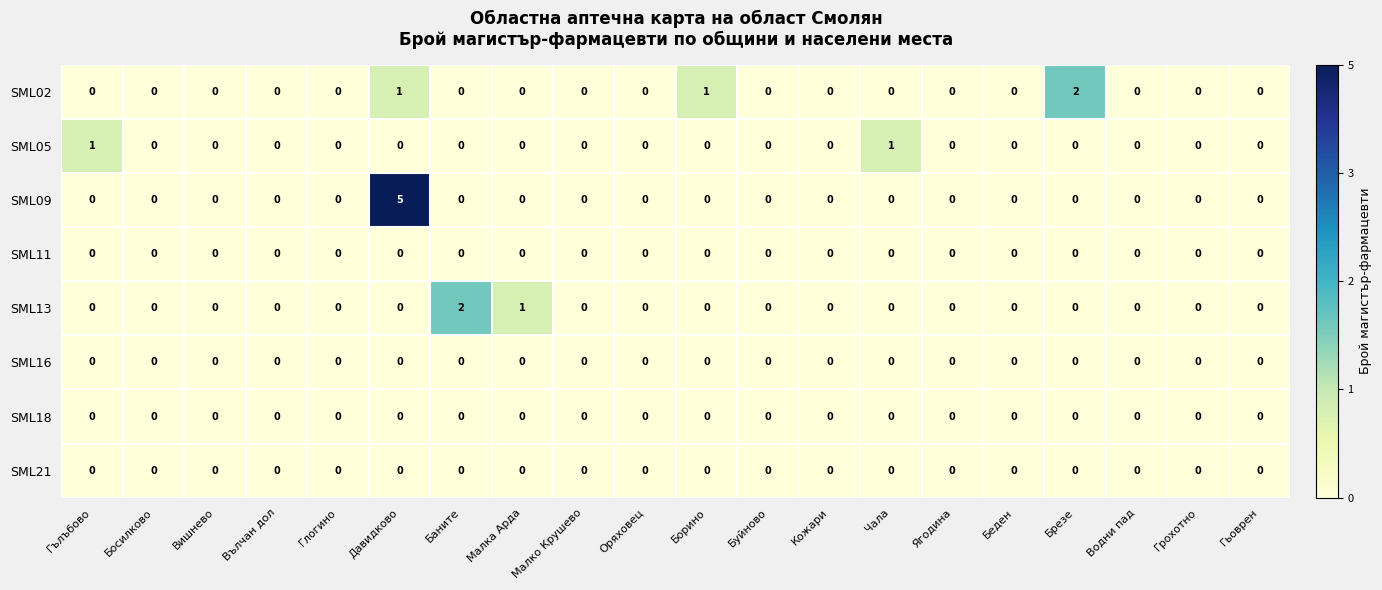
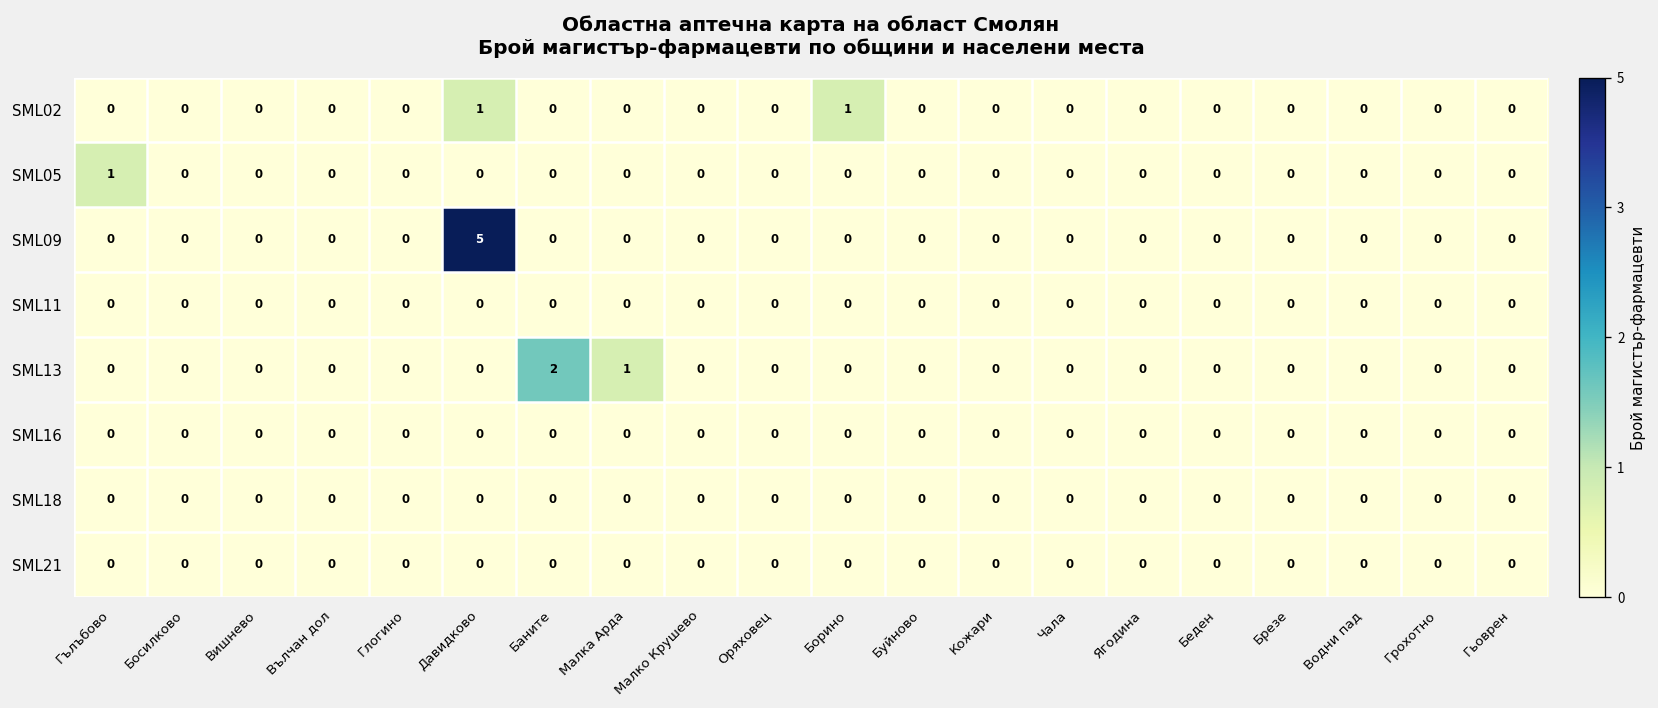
SML02, Брезе: 2 -> 0
SML05, Чала: 1 -> 0
